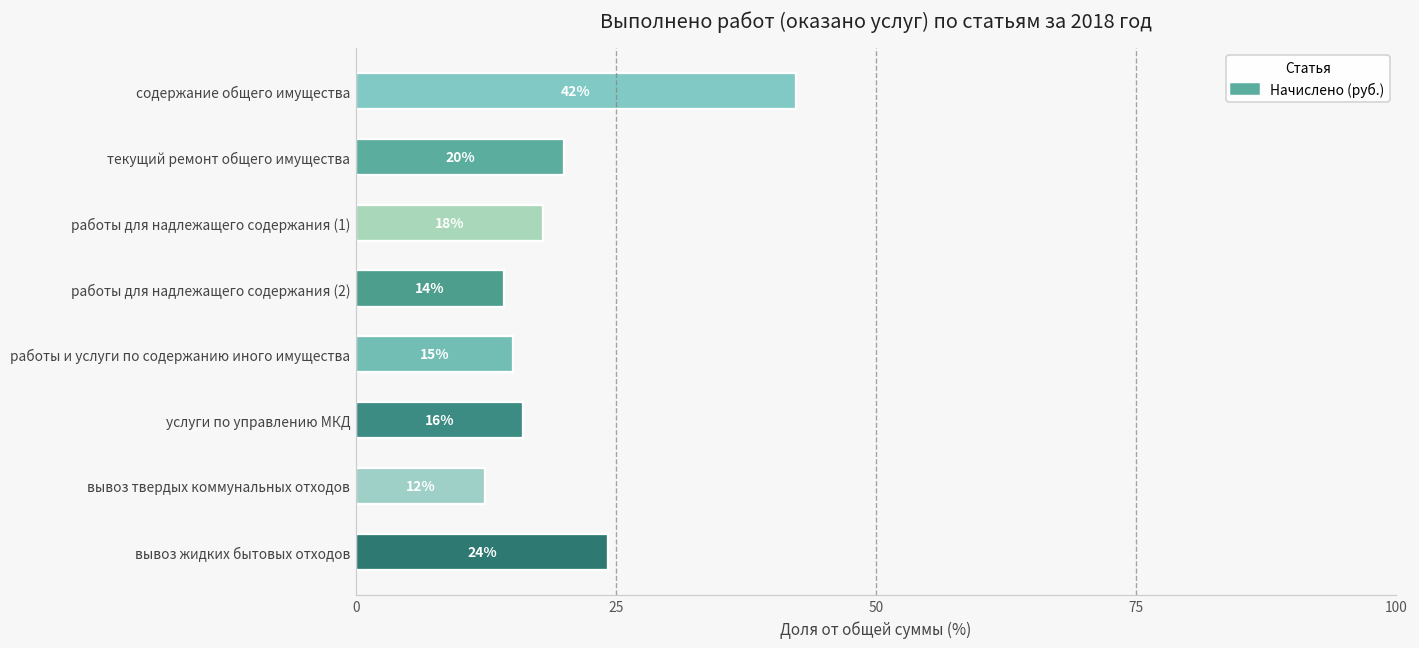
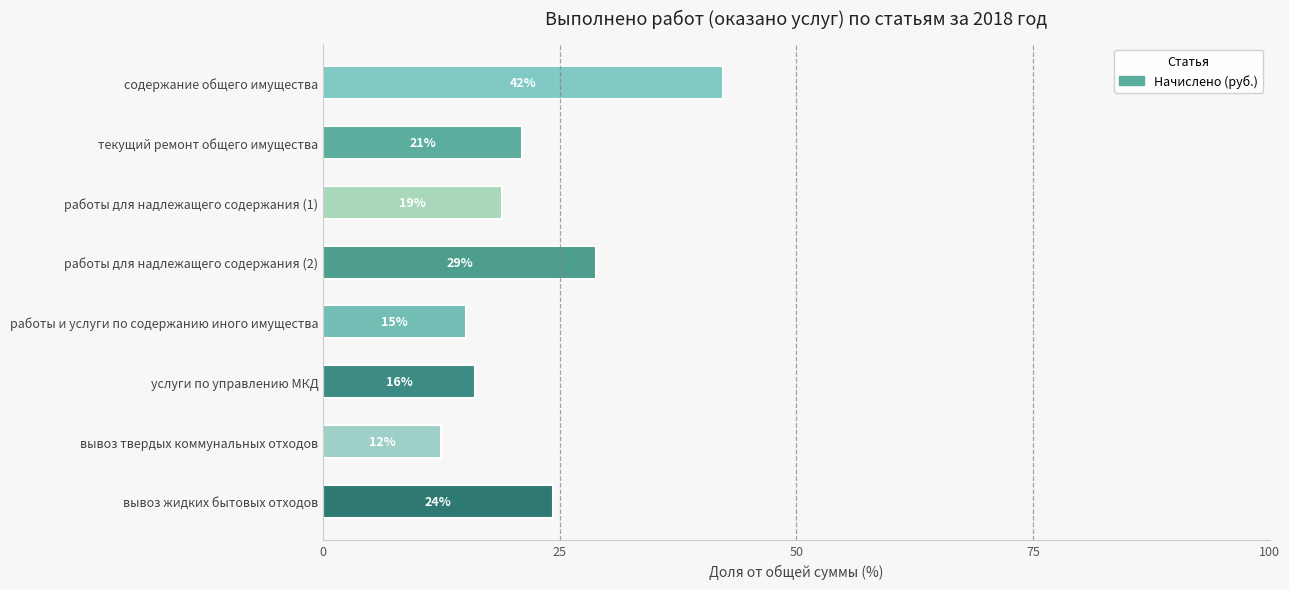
текущий ремонт общего имущества: 20% -> 21%
работы для надлежащего содержания (1): 18% -> 19%
работы для надлежащего содержания (2): 14% -> 29%
